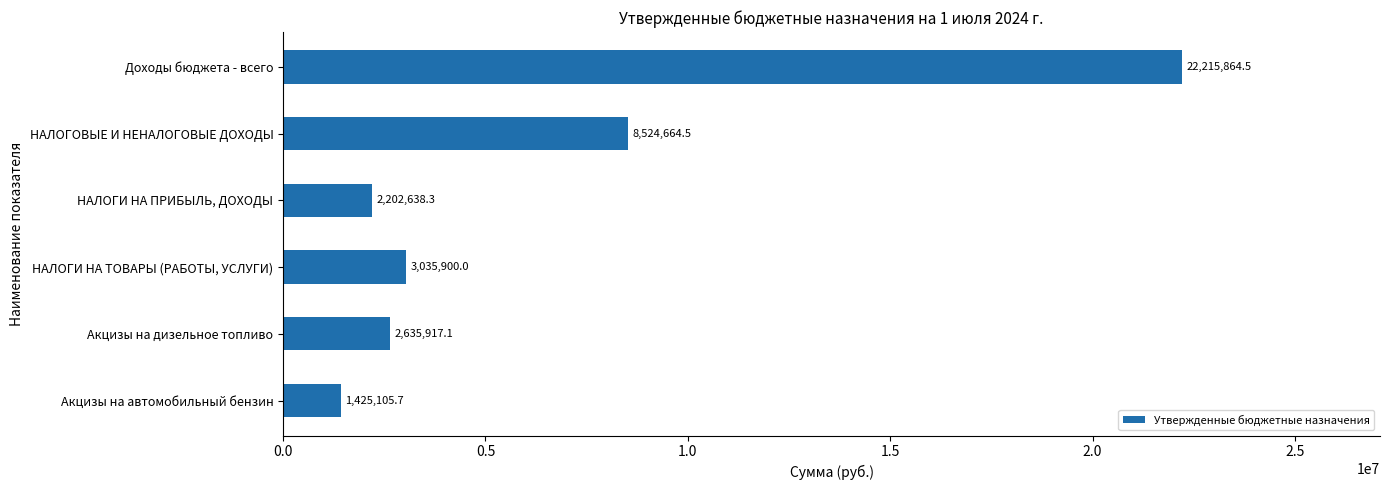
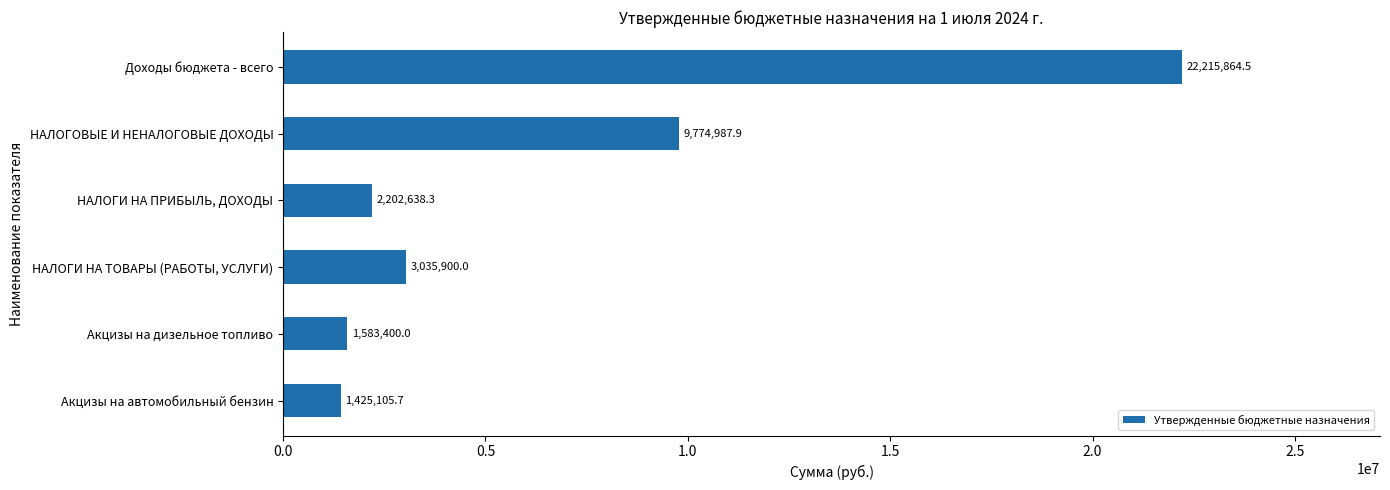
НАЛОГОВЫЕ И НЕНАЛОГОВЫЕ ДОХОДЫ: 8,524,664.5 -> 9,774,987.9
Акцизы на дизельное топливо: 2,635,917.1 -> 1,583,400.0
